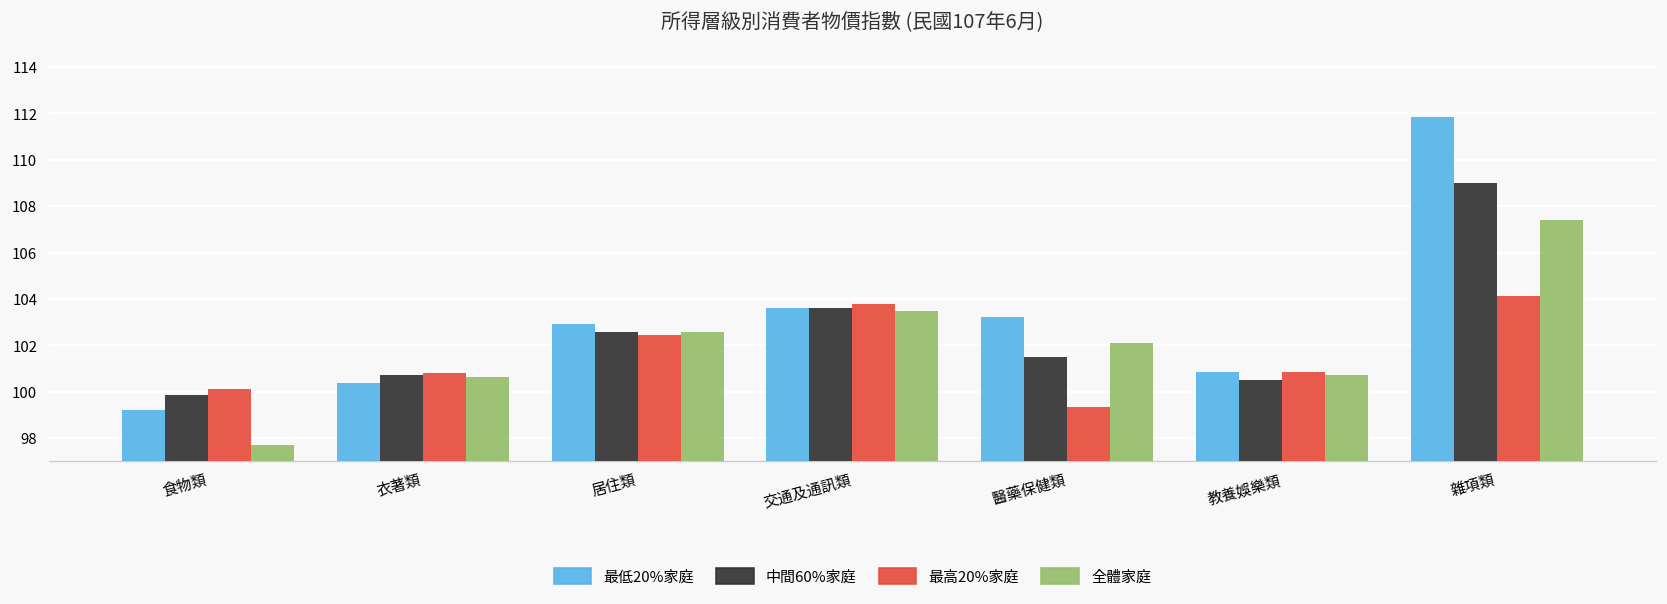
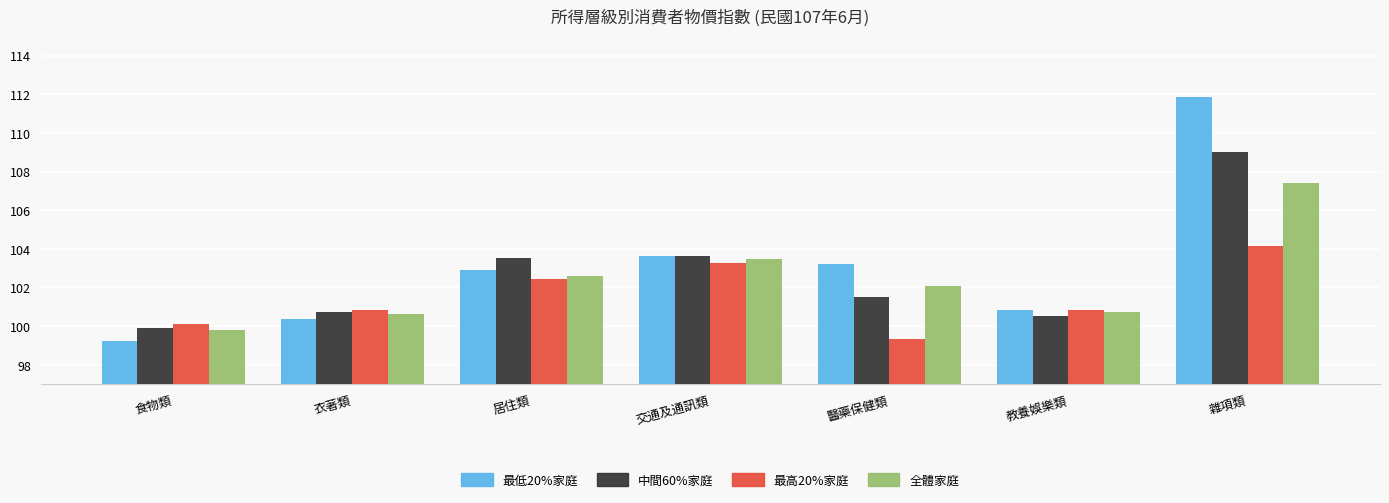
全體家庭, 食物類: 97.7 -> 99.8
中間60%家庭, 居住類: 102.6 -> 103.6
最高20%家庭, 交通及通訊類: 103.8 -> 103.3
